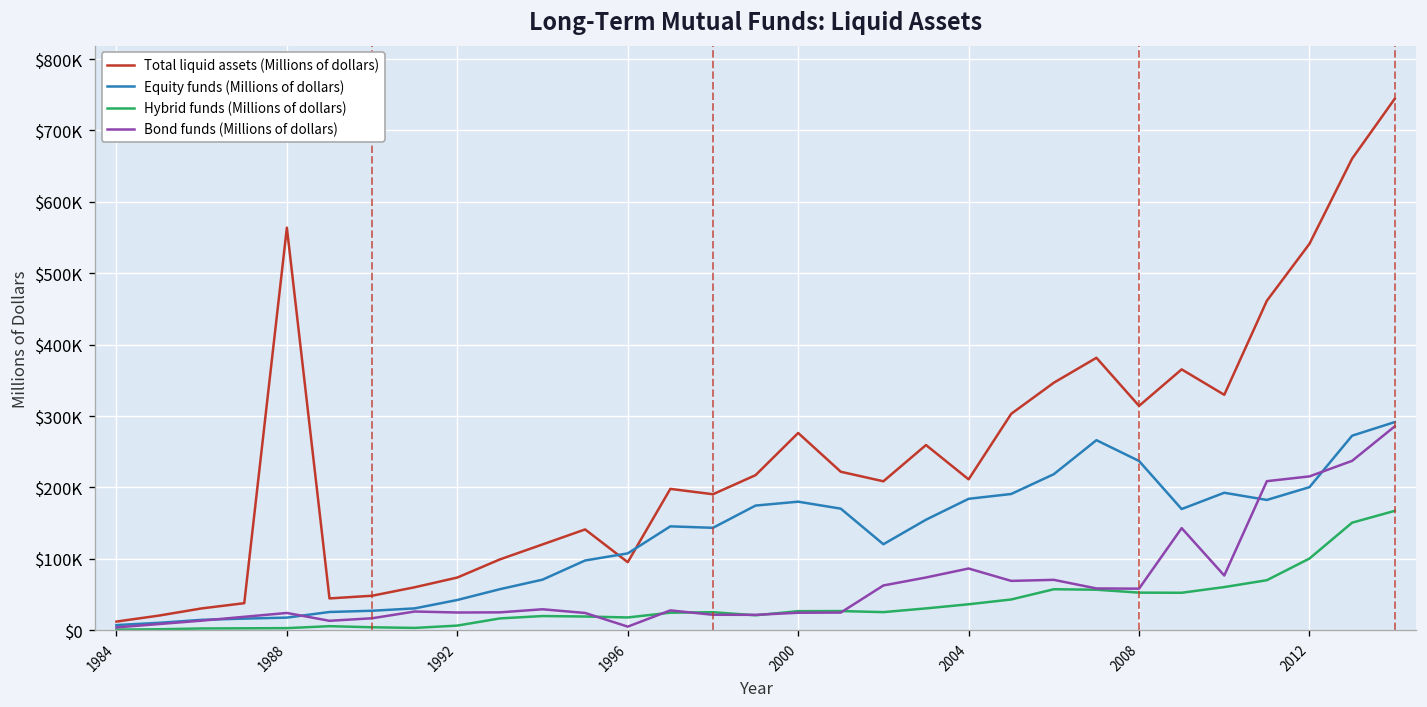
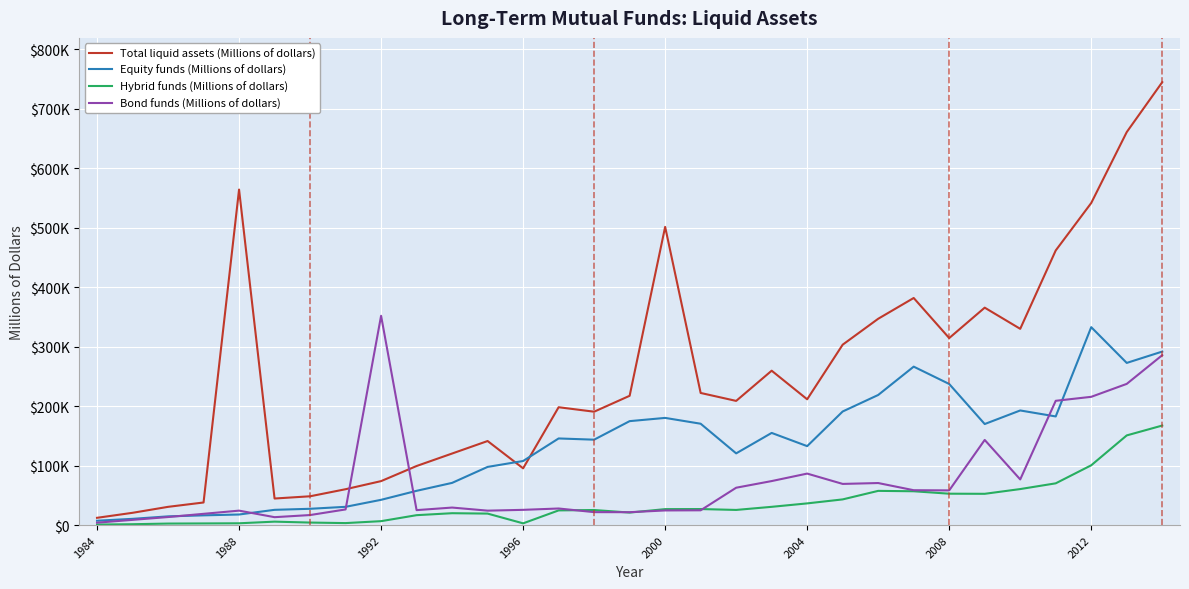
Bond funds (Millions of dollars), 1992: $20000 -> $350000
Hybrid funds (Millions of dollars), 1996: $20000 -> $0
Bond funds (Millions of dollars), 1996: $10000 -> $30000
Total liquid assets (Millions of dollars), 2000: $280000 -> $500000
Equity funds (Millions of dollars), 2004: $180000 -> $130000
Equity funds (Millions of dollars), 2012: $200000 -> $330000
